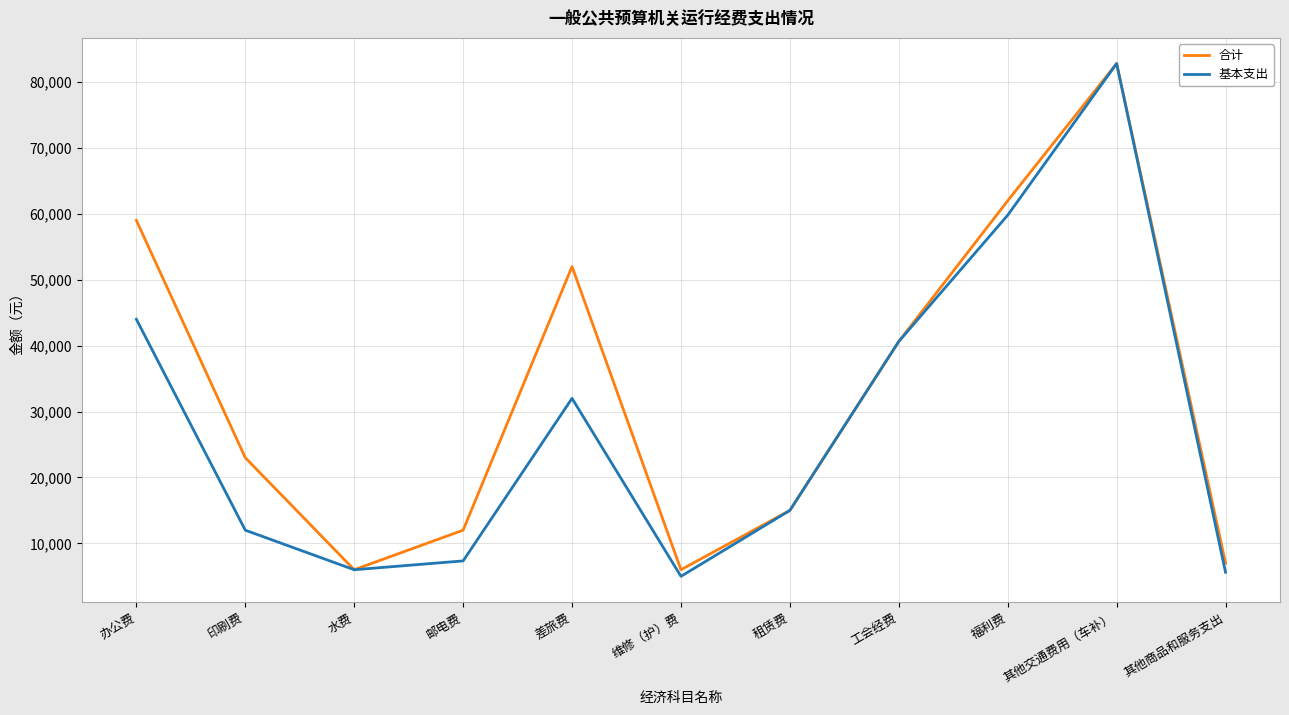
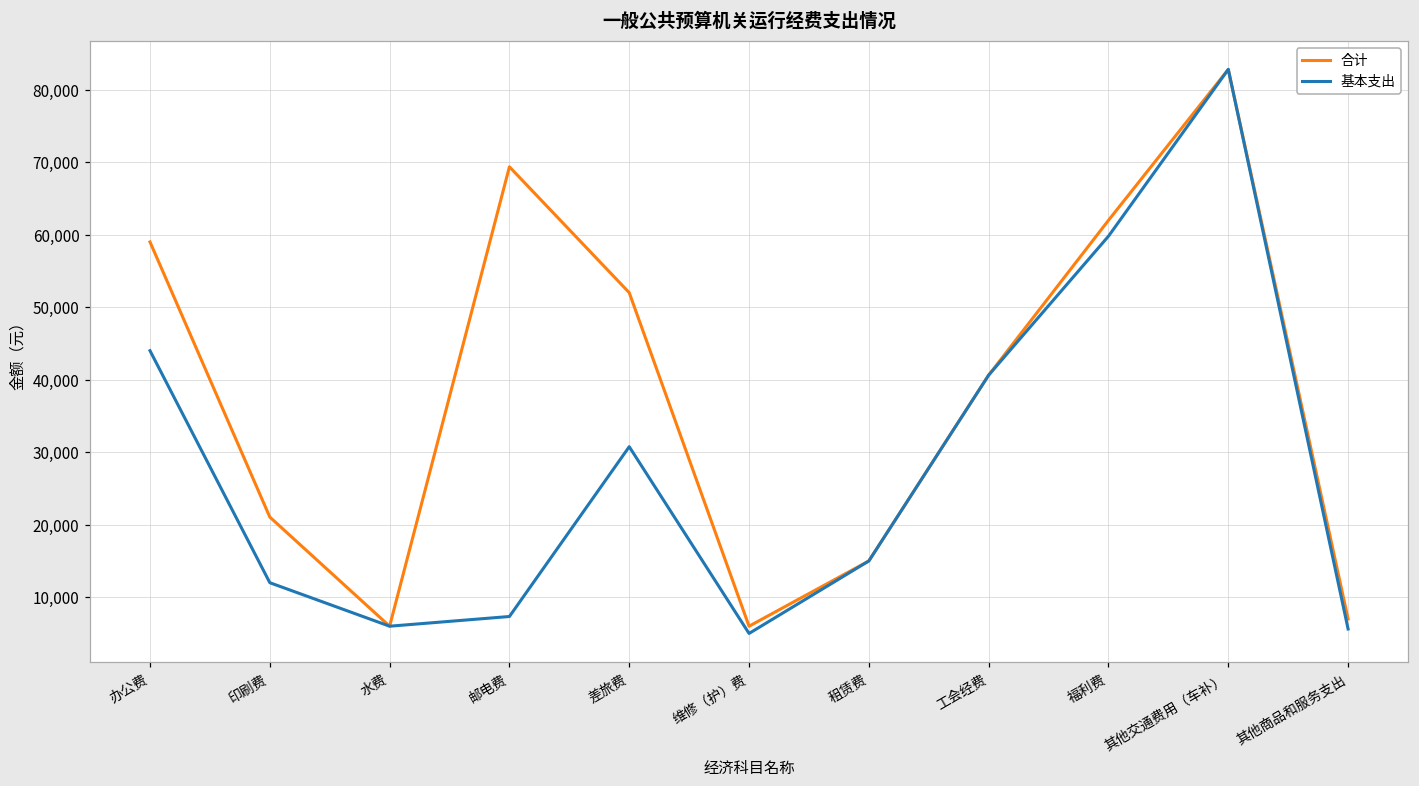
合计, 印刷费: 23,000 -> 21,000
合计, 邮电费: 12,000 -> 69,000
基本支出, 差旅费: 32,000 -> 31,000
